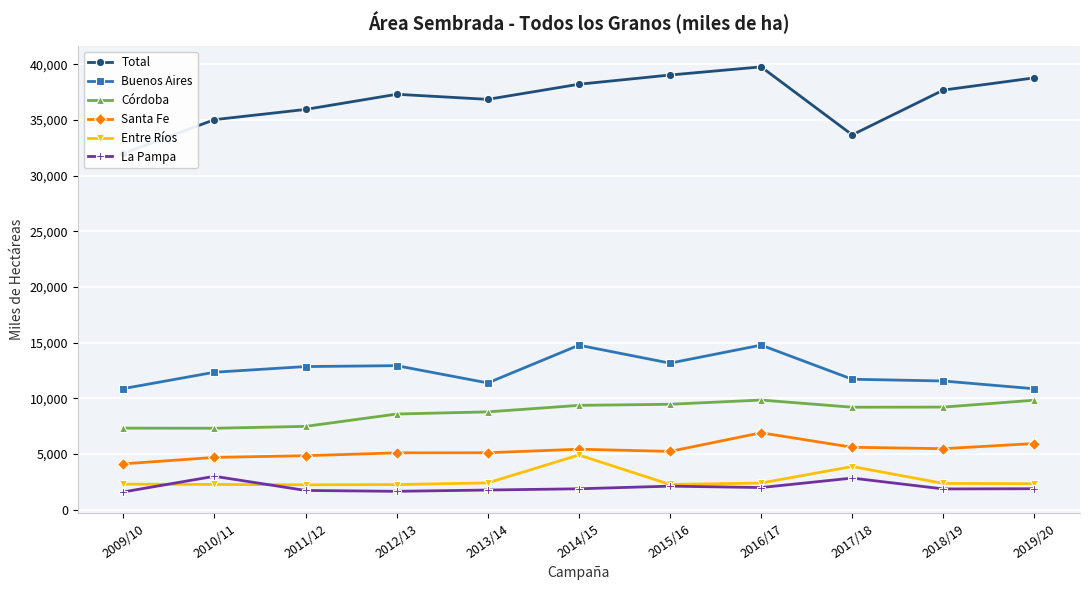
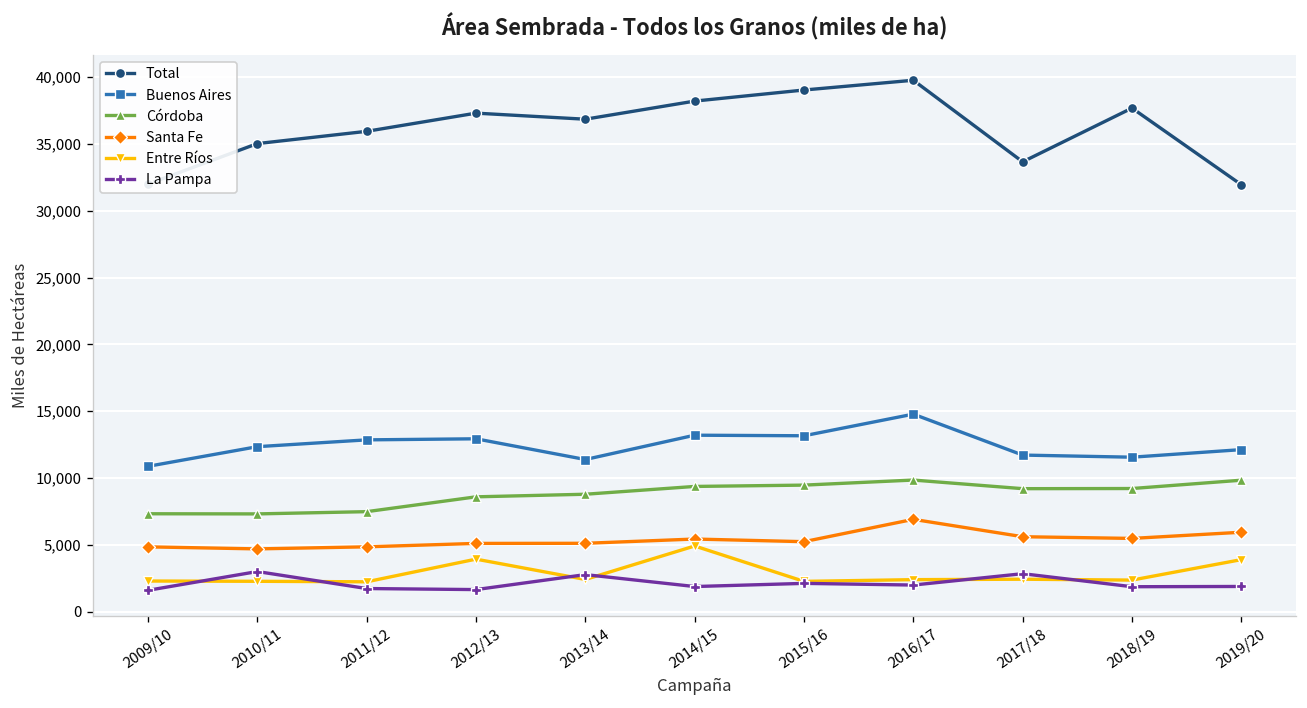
Santa Fe, 2009/10: 4,100 -> 4,800
Entre Ríos, 2012/13: 2,300 -> 3,900
La Pampa, 2013/14: 1,800 -> 2,800
Buenos Aires, 2014/15: 14,800 -> 13,200
Entre Ríos, 2017/18: 3,900 -> 2,400
Total, 2019/20: 38,800 -> 31,900
Buenos Aires, 2019/20: 10,900 -> 12,100
Entre Ríos, 2019/20: 2,300 -> 3,900
